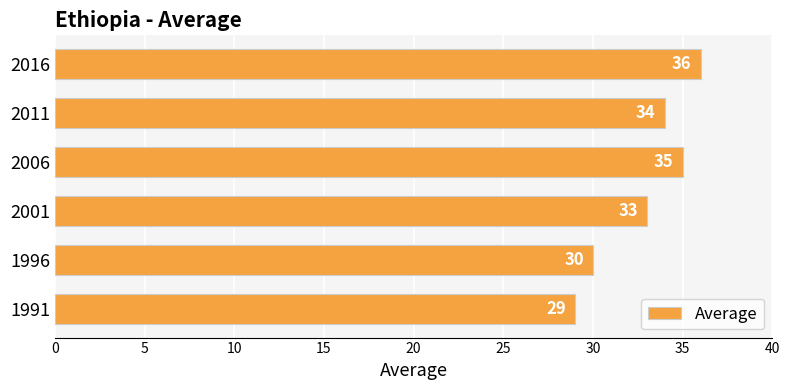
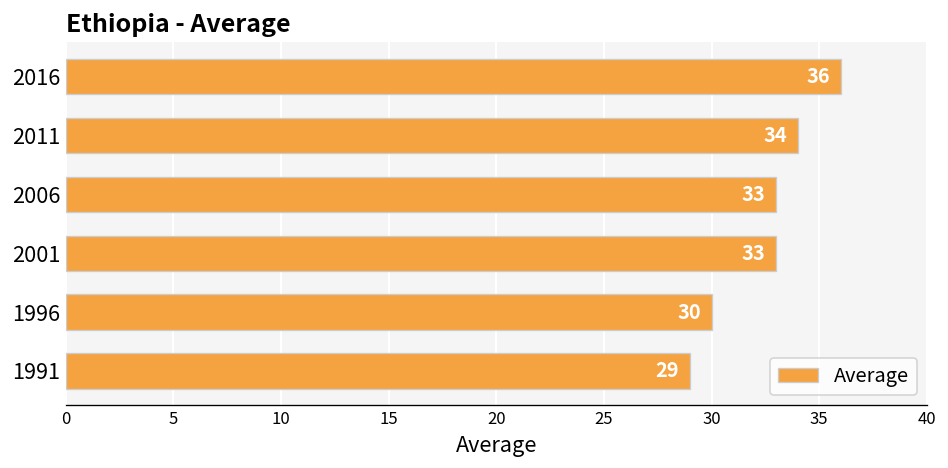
2006: 35 -> 33
